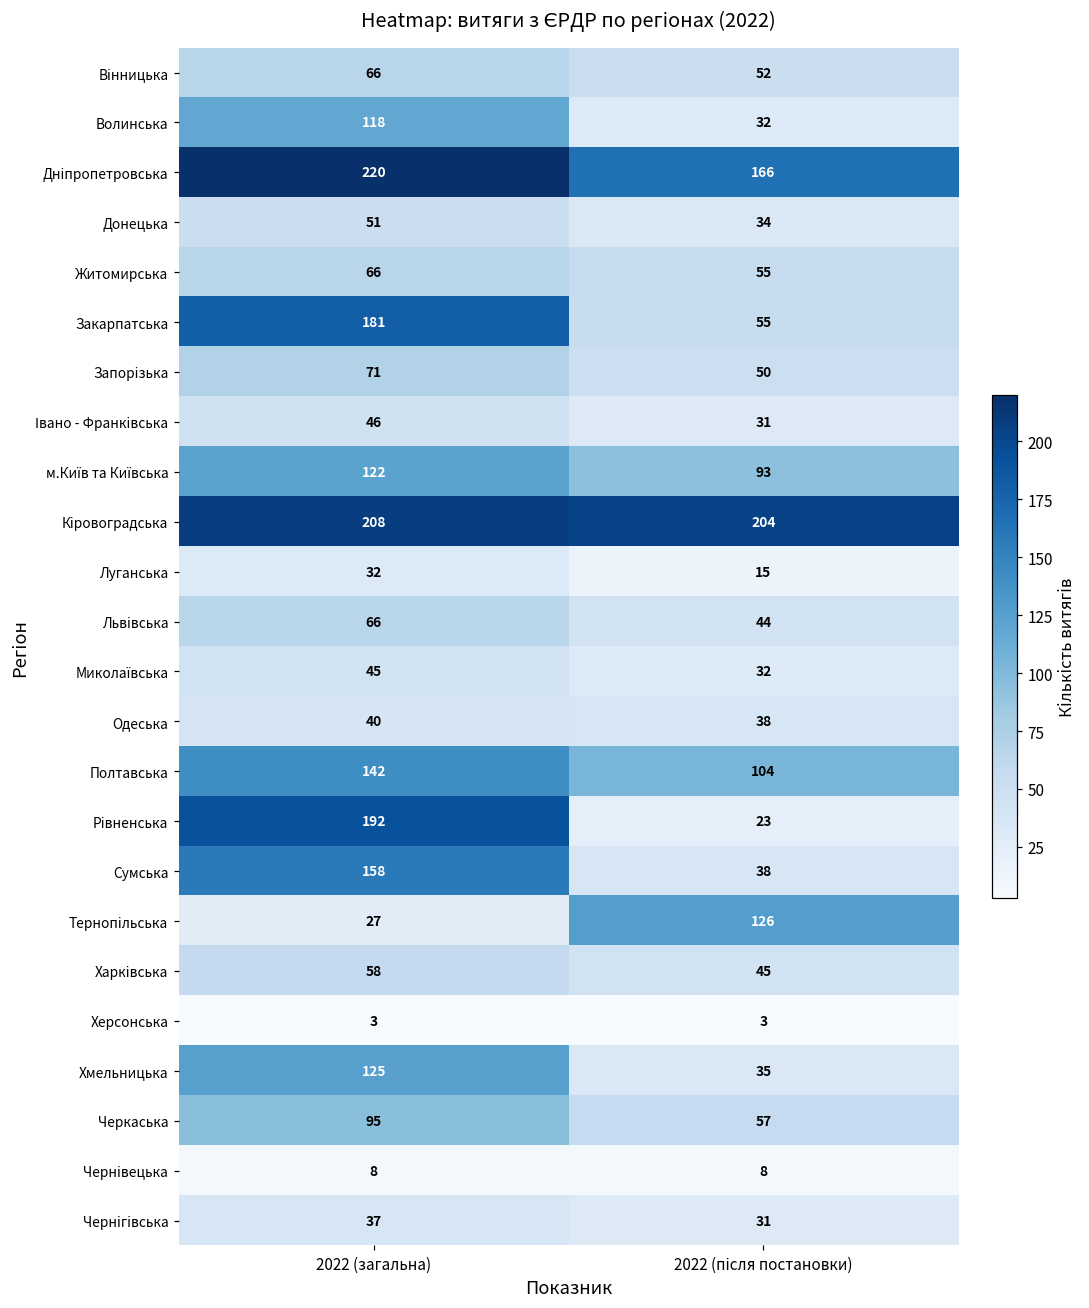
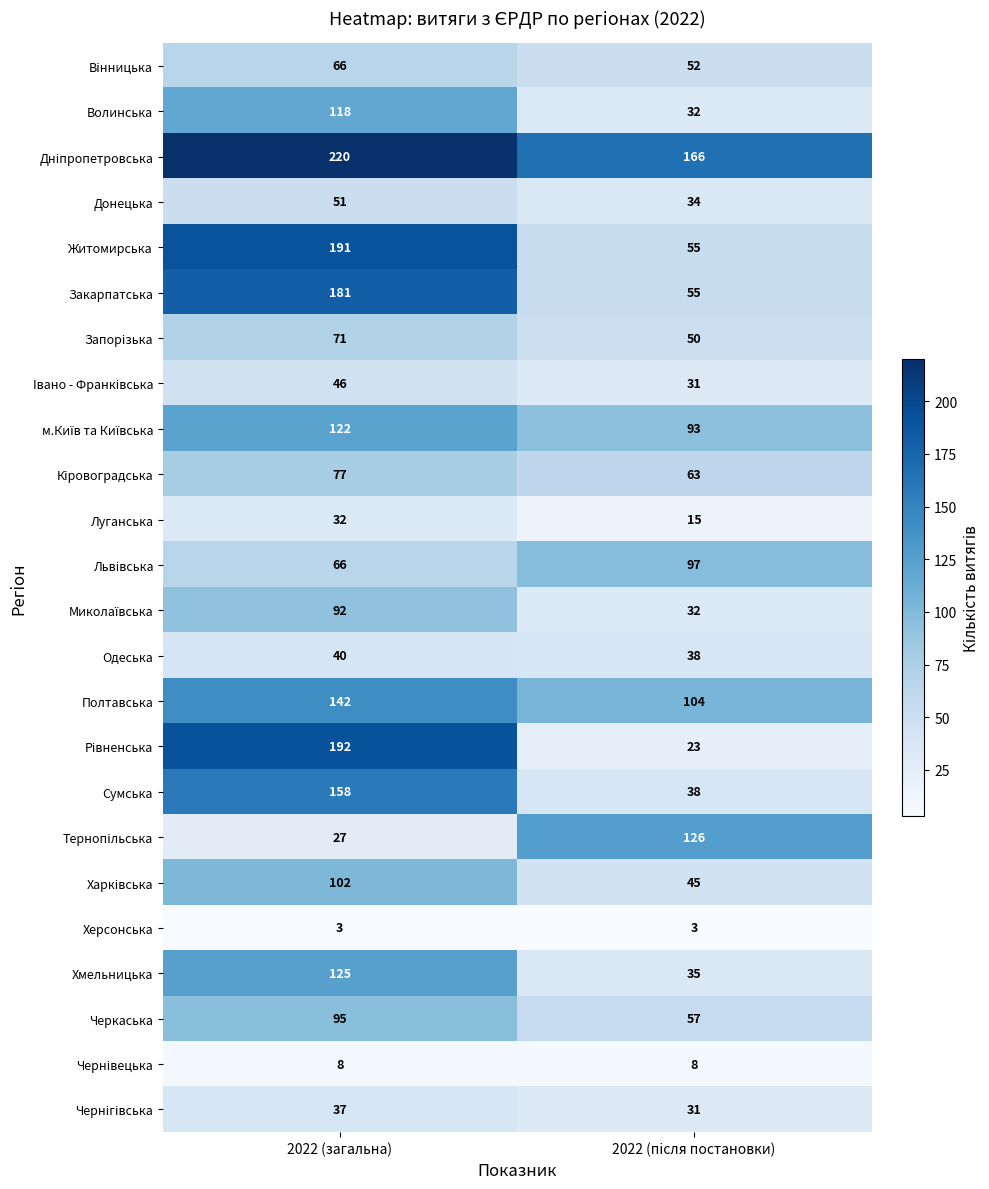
Житомирська, 2022 (загальна): 66 -> 191
Кіровоградська, 2022 (загальна): 208 -> 77
Кіровоградська, 2022 (після постановки): 204 -> 63
Львівська, 2022 (після постановки): 44 -> 97
Миколаївська, 2022 (загальна): 45 -> 92
Харківська, 2022 (загальна): 58 -> 102
